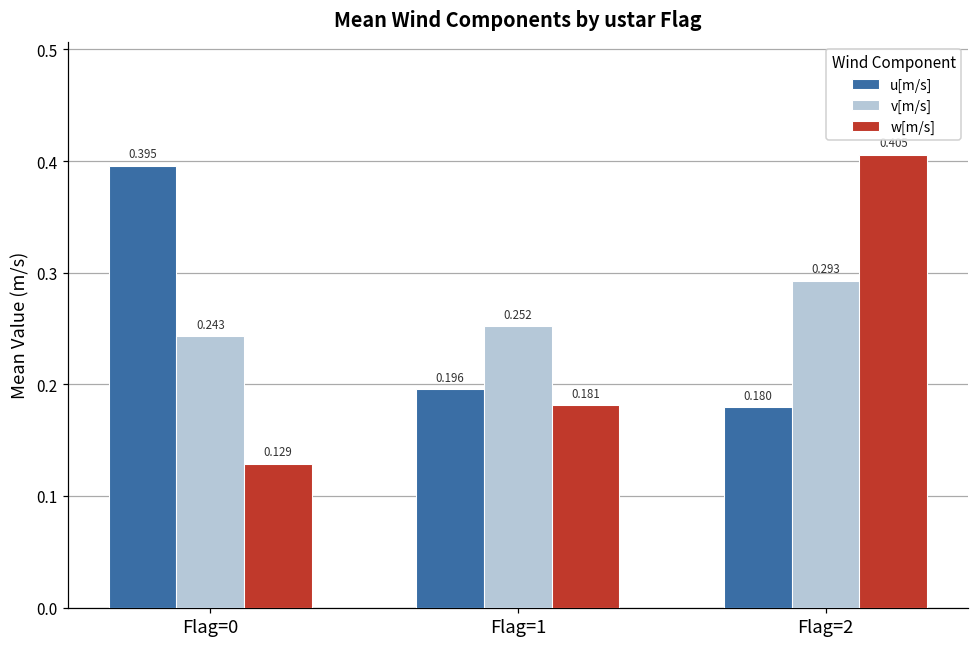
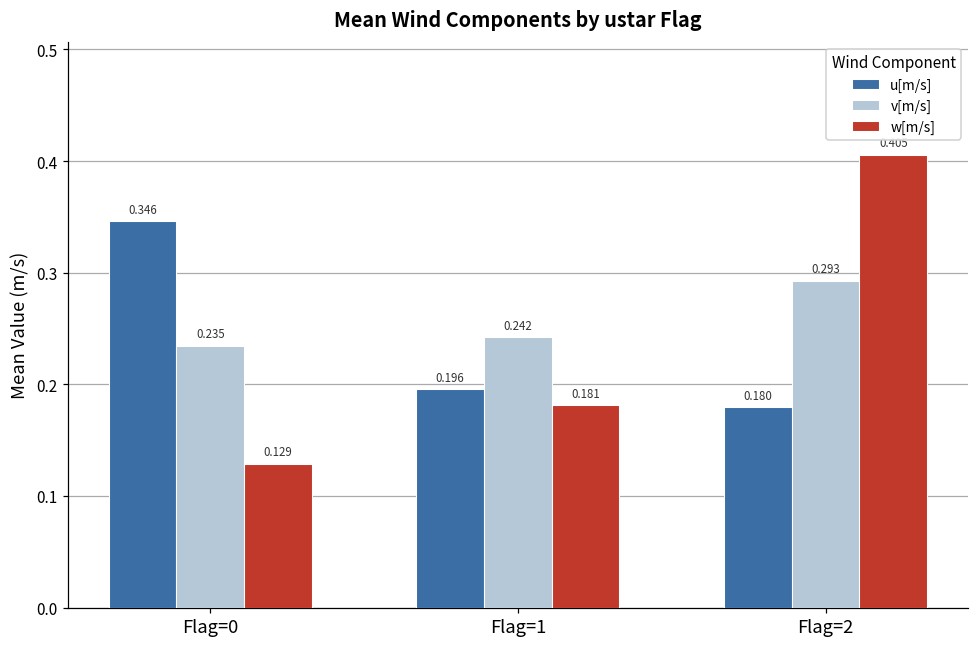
u[m/s], Flag=0: 0.395 -> 0.346
v[m/s], Flag=0: 0.243 -> 0.235
v[m/s], Flag=1: 0.252 -> 0.242
